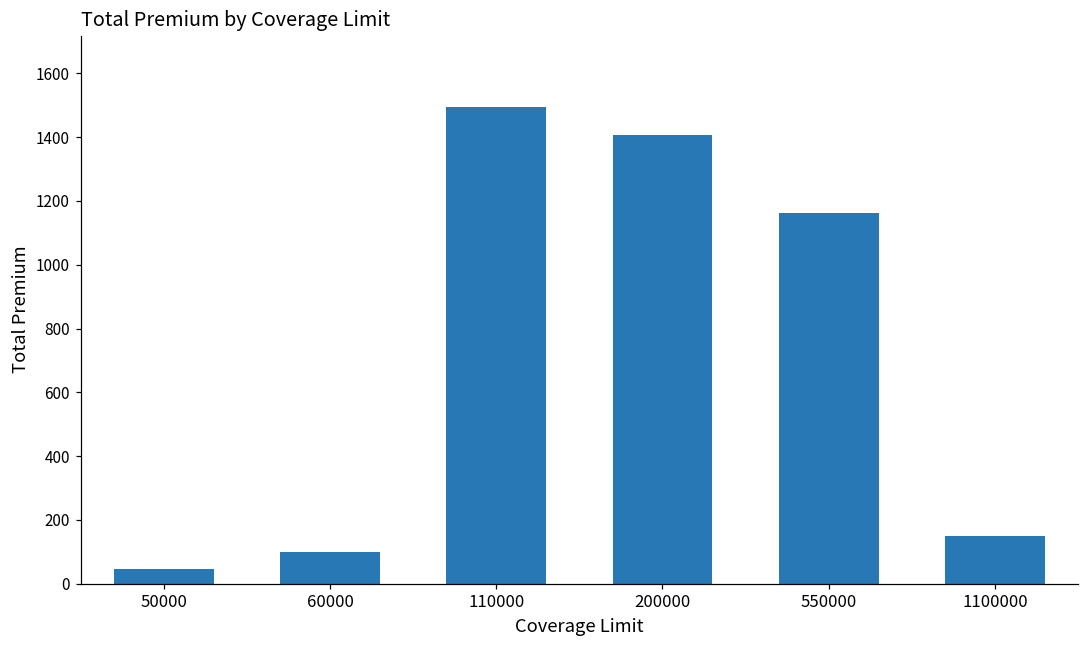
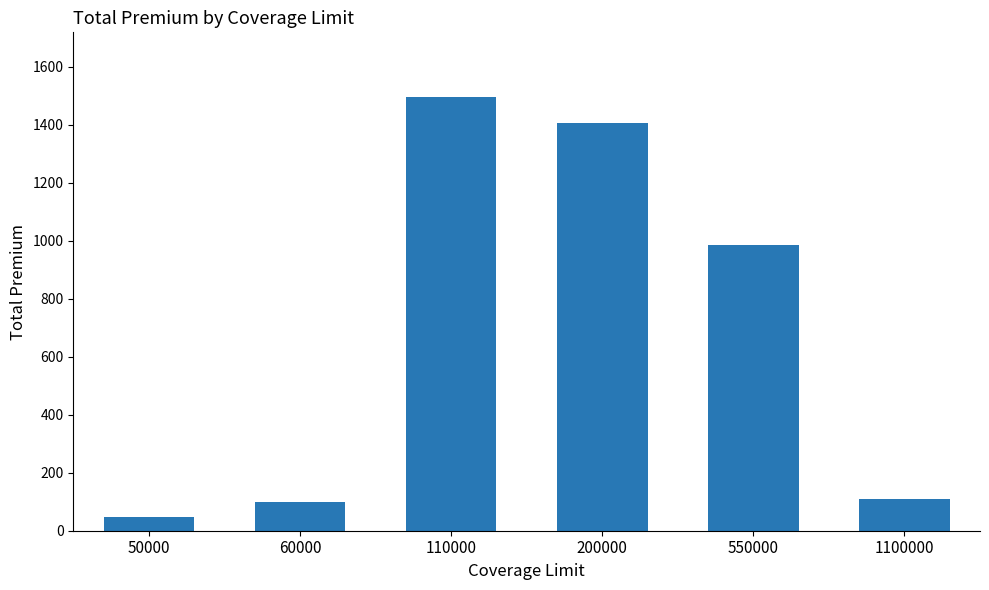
550000: 1160 -> 990
1100000: 150 -> 110
